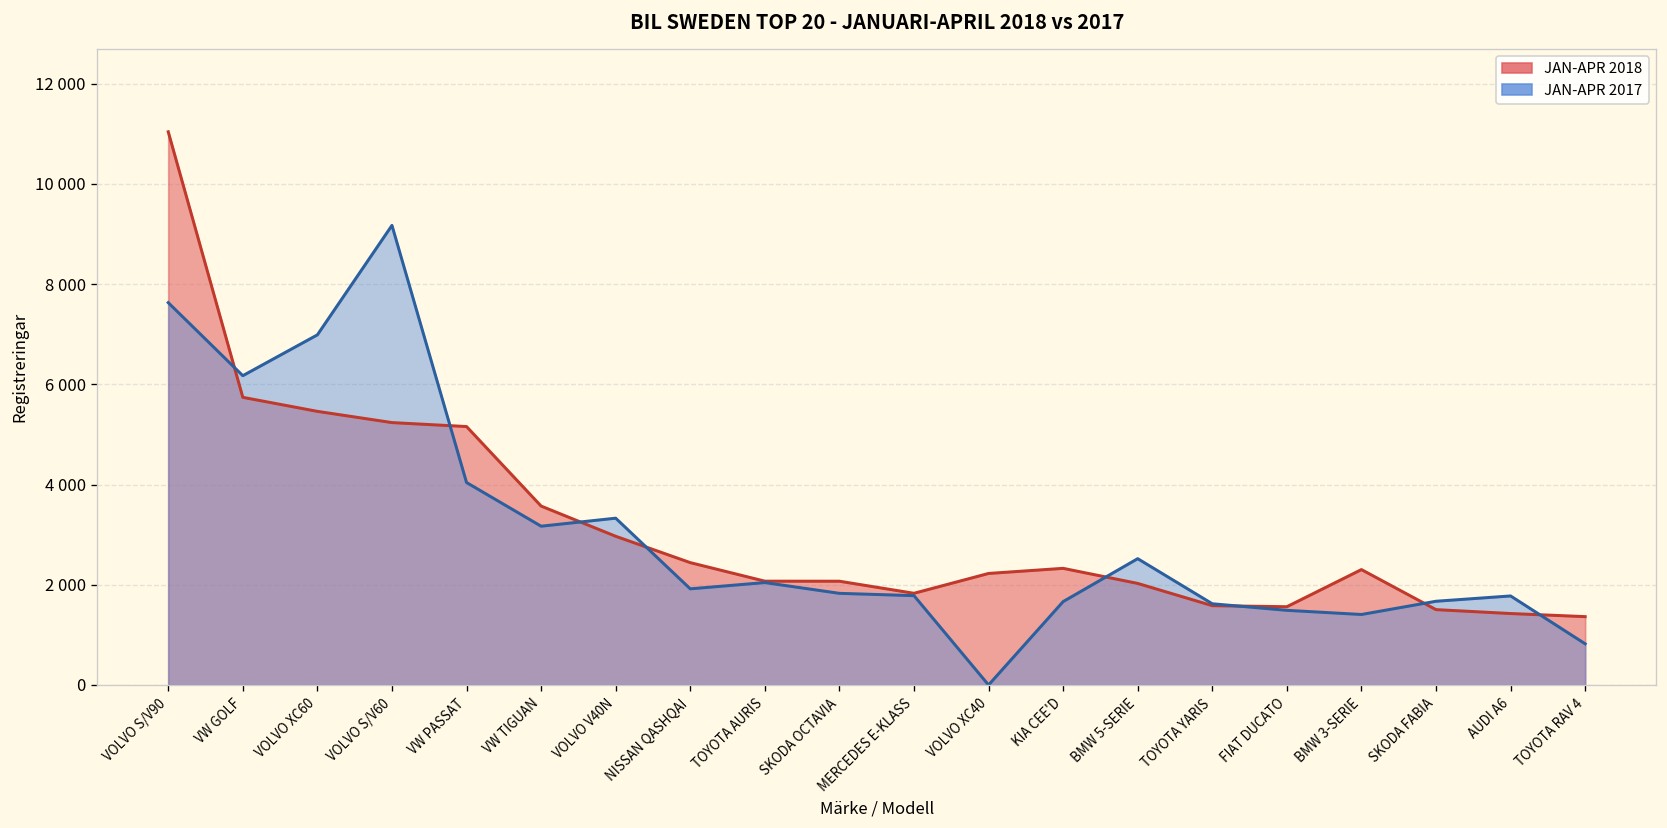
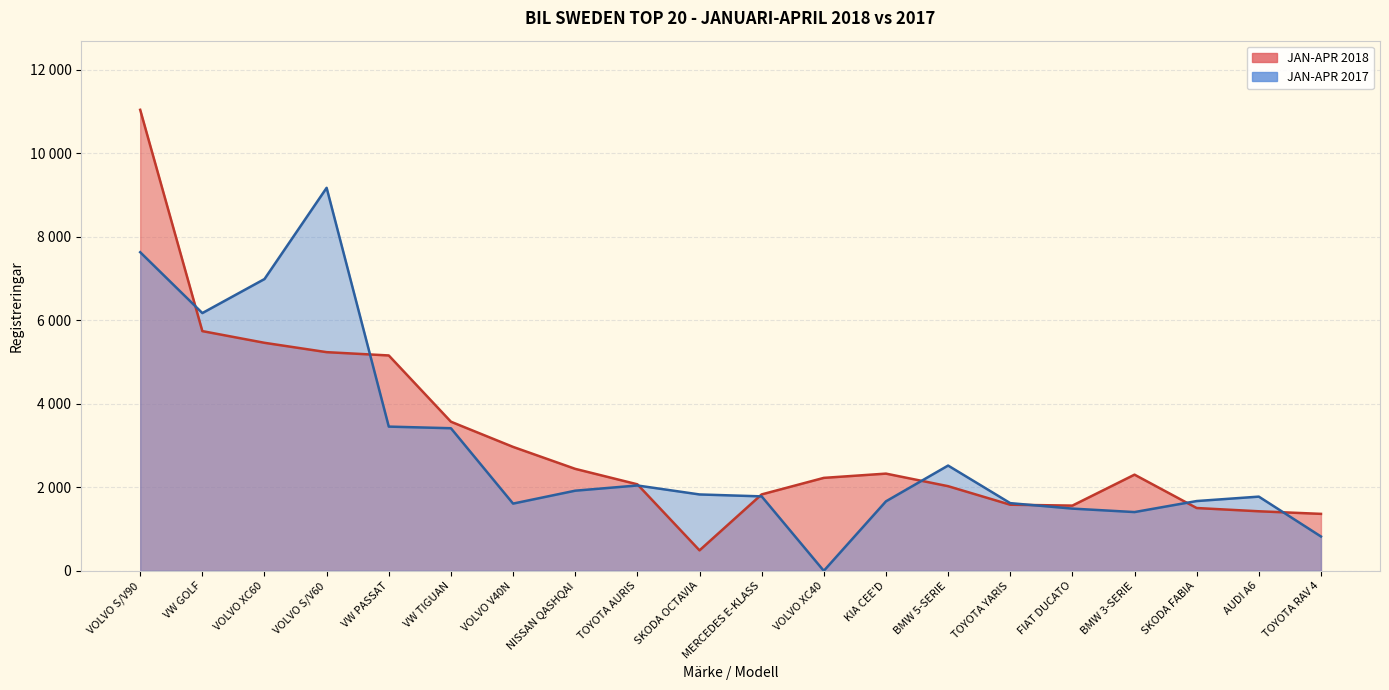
JAN-APR 2017, VW PASSAT: 4000 -> 3500
JAN-APR 2017, VW TIGUAN: 3200 -> 3400
JAN-APR 2017, VOLVO V40N: 3300 -> 1600
JAN-APR 2018, SKODA OCTAVIA: 2100 -> 500
